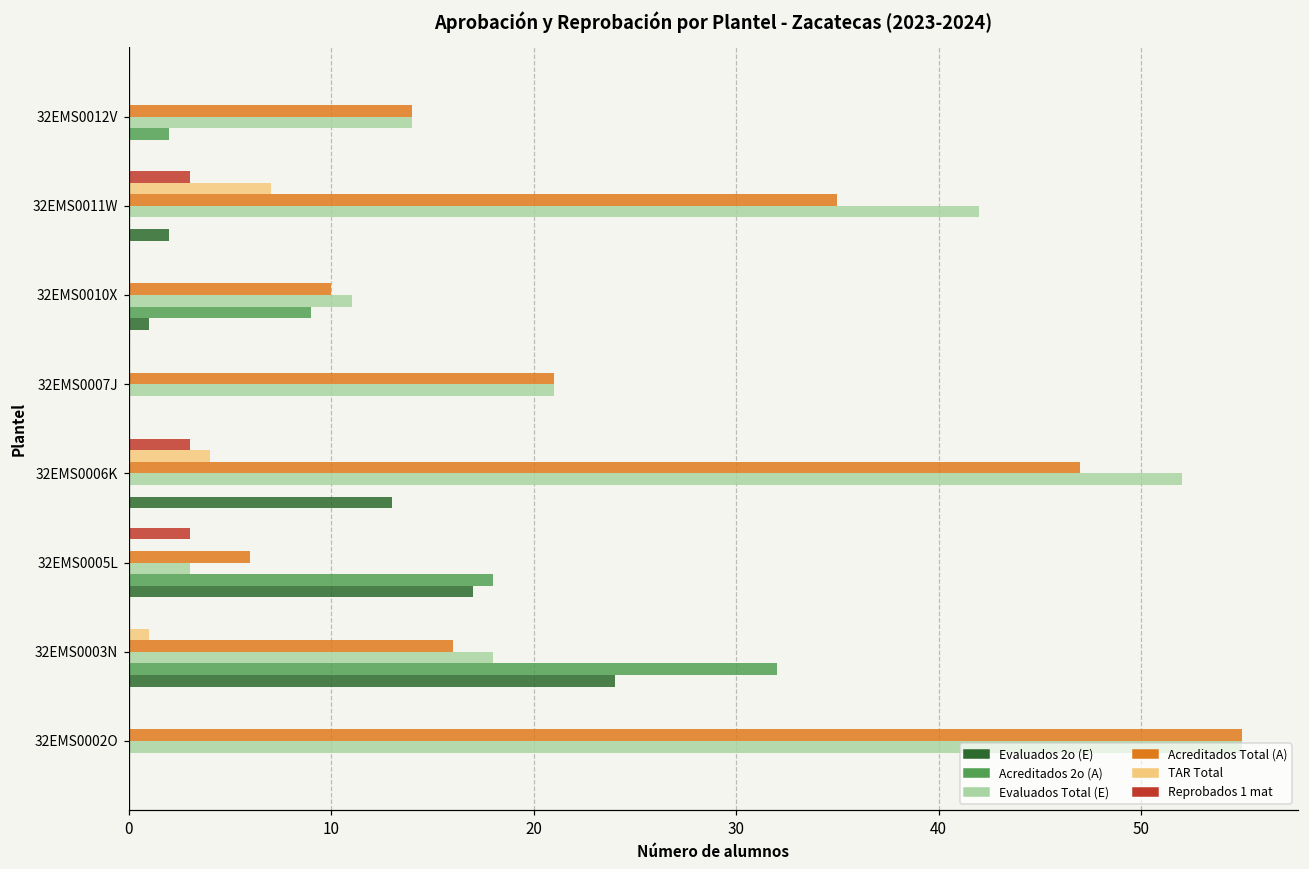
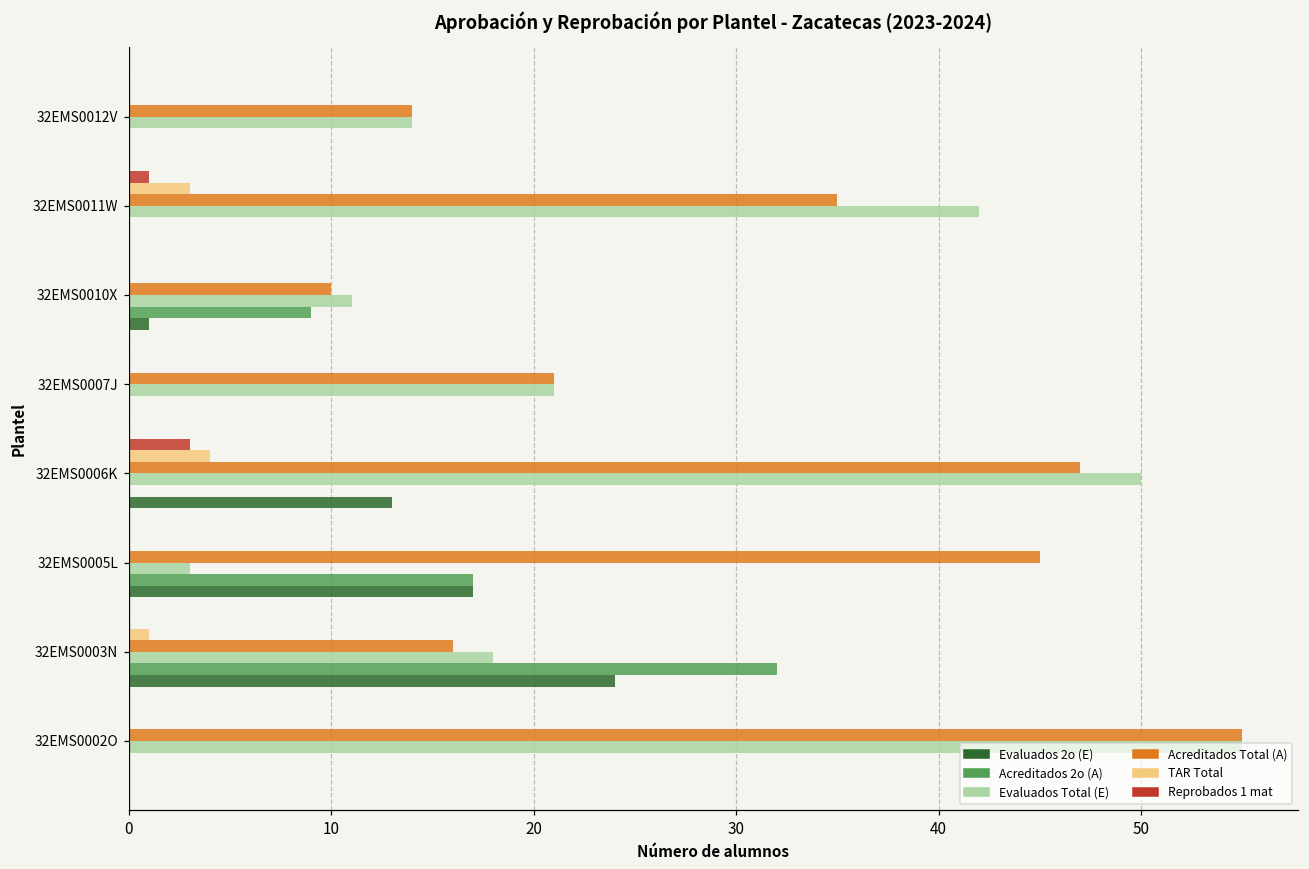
Acreditados 2o (A), 32EMS0012V: 2 -> 0
Reprobados 1 mat, 32EMS0011W: 3 -> 1
TAR Total, 32EMS0011W: 7 -> 3
Evaluados 2o (E), 32EMS0011W: 2 -> 0
Evaluados Total (E), 32EMS0006K: 52 -> 50
Reprobados 1 mat, 32EMS0005L: 3 -> 0
Acreditados Total (A), 32EMS0005L: 6 -> 45
Acreditados 2o (A), 32EMS0005L: 18 -> 17
